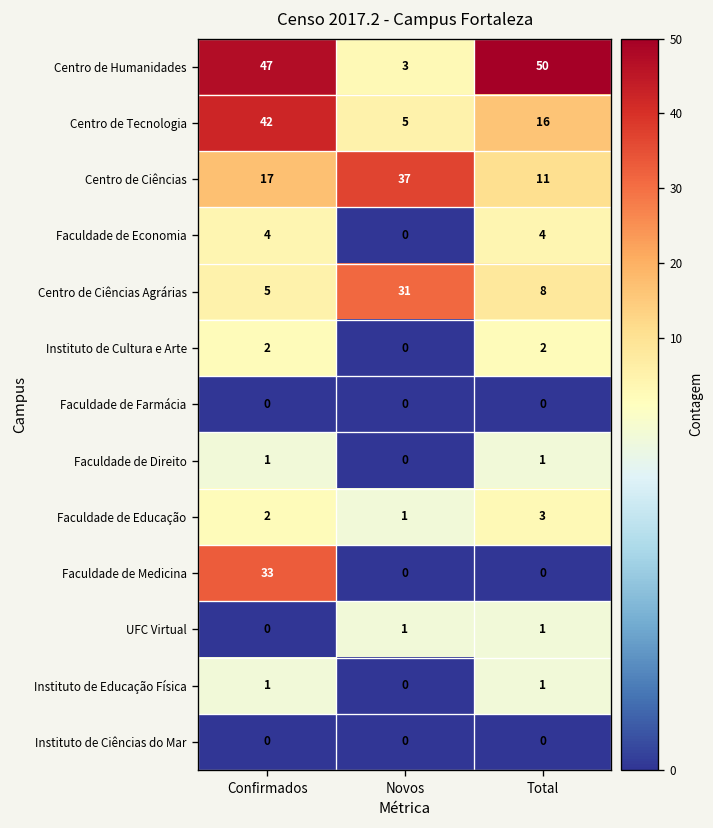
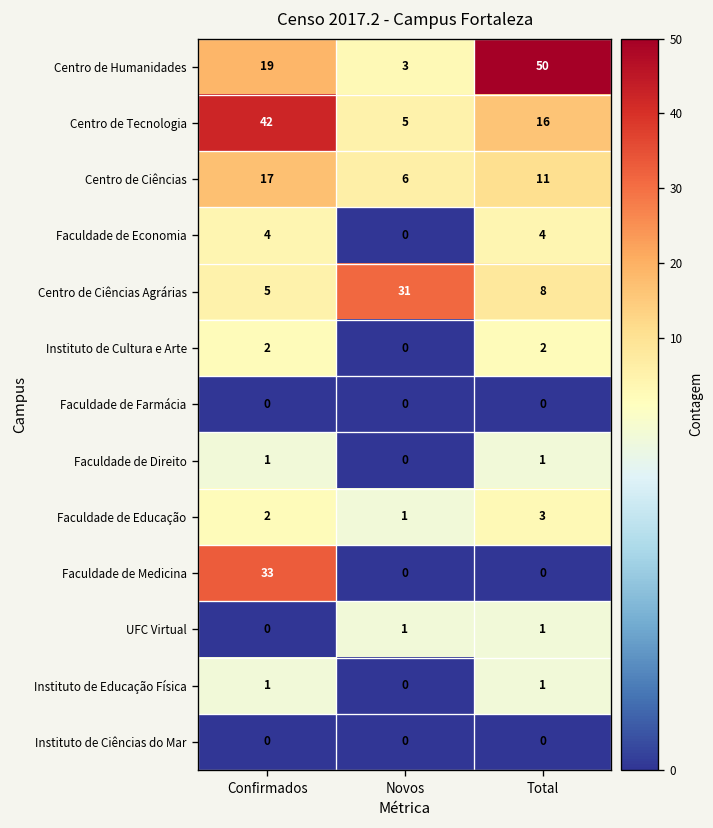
Centro de Humanidades, Confirmados: 47 -> 19
Centro de Ciências, Novos: 37 -> 6
